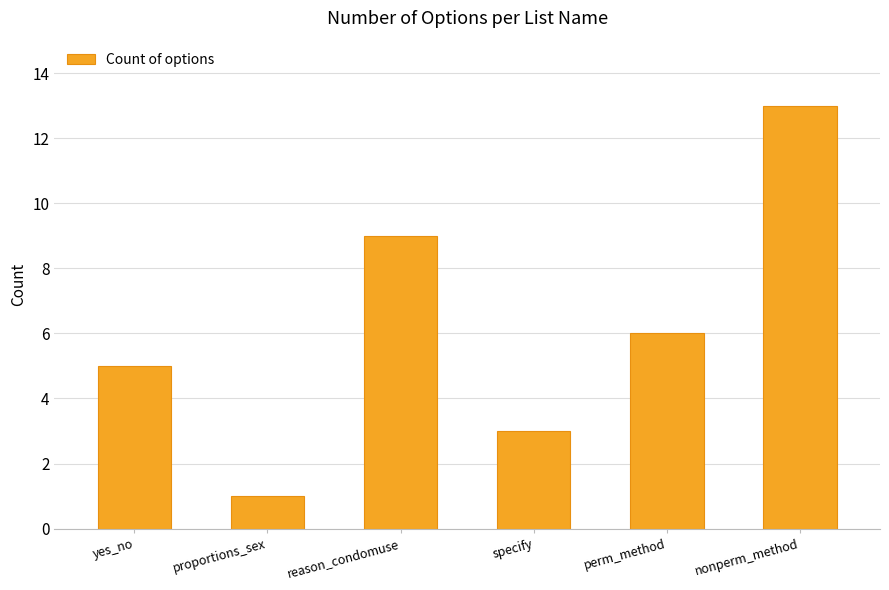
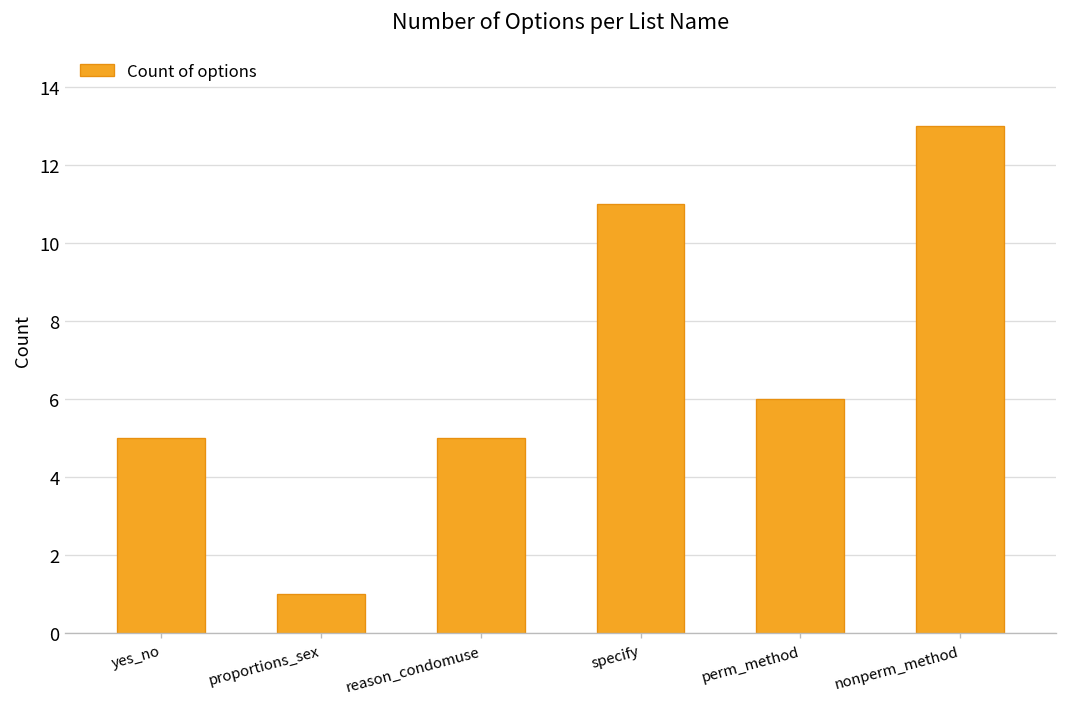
reason_condomuse: 9 -> 5
specify: 3 -> 11
